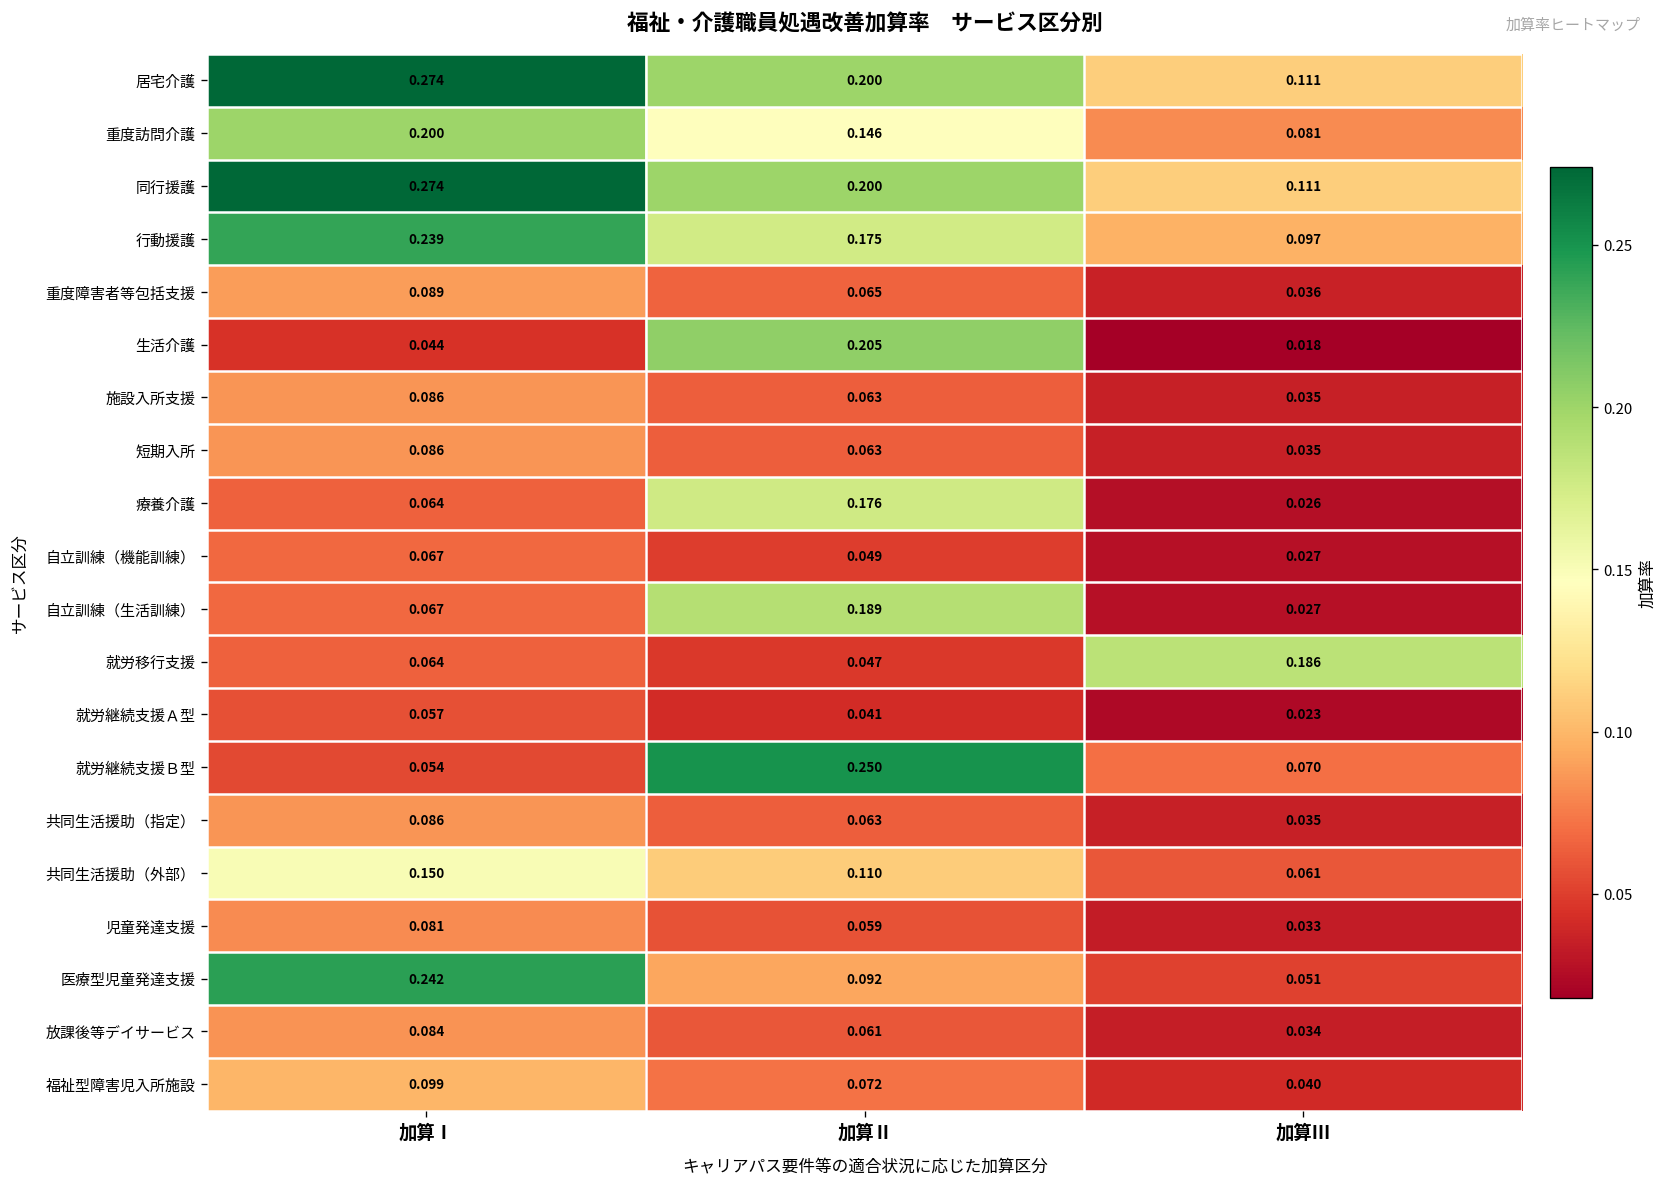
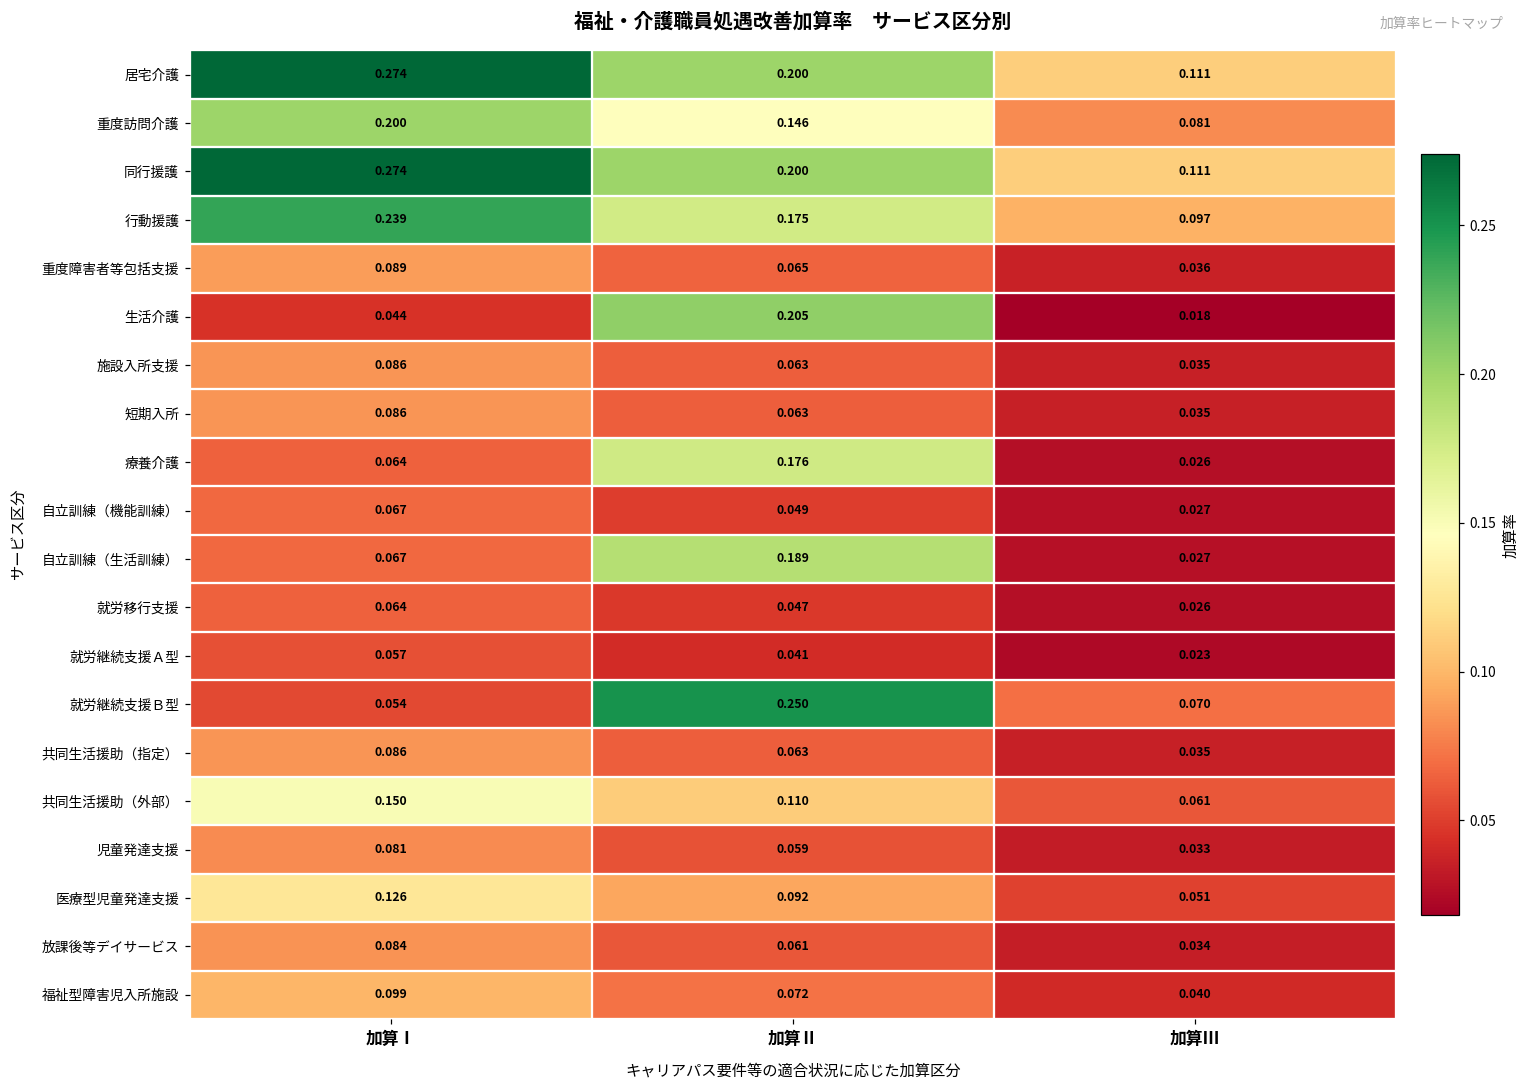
就労移行支援, 加算Ⅲ: 0.186 -> 0.026
医療型児童発達支援, 加算Ⅰ: 0.242 -> 0.126
